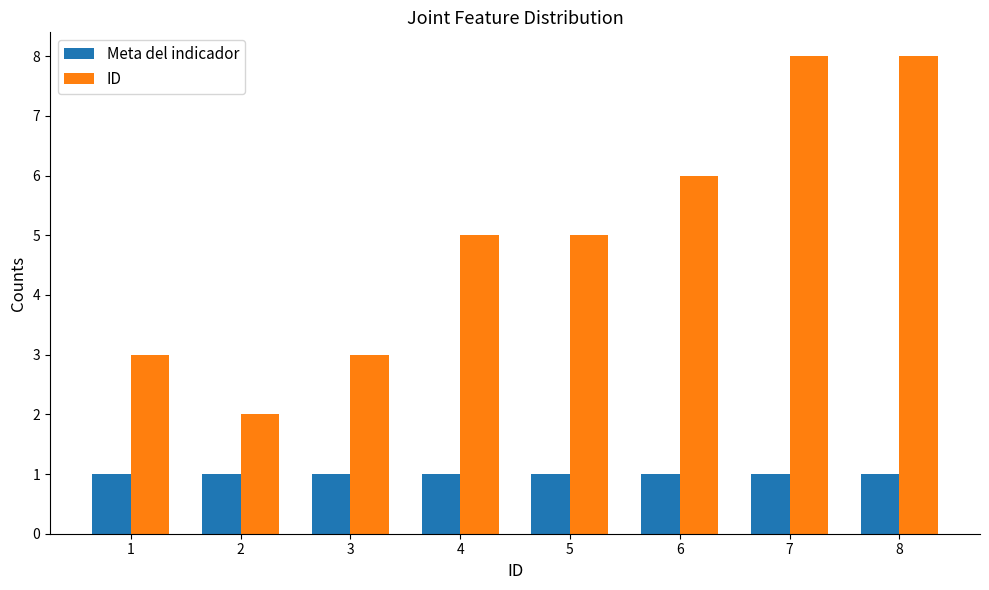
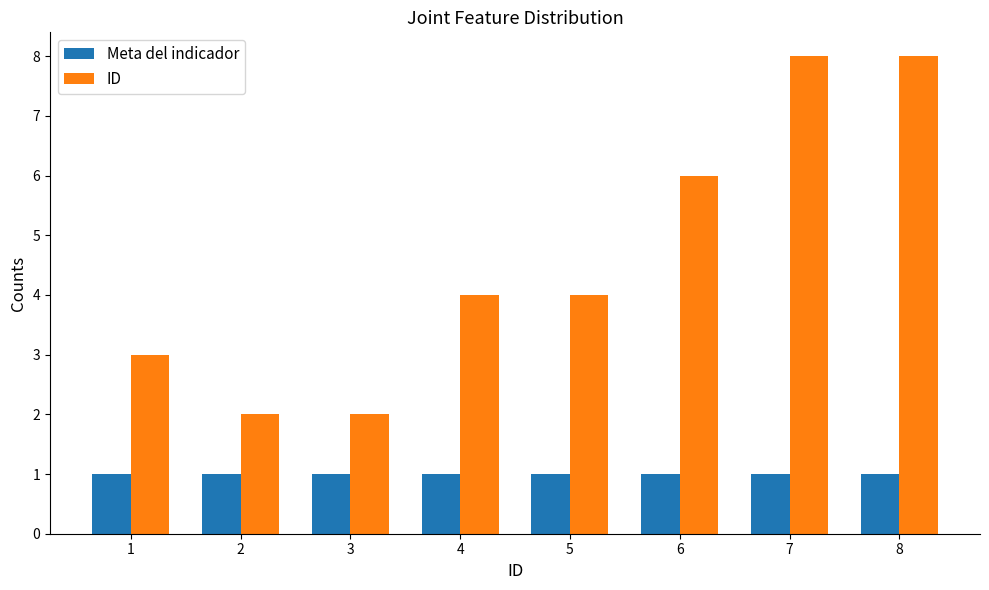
ID, 3: 3 -> 2
ID, 4: 5 -> 4
ID, 5: 5 -> 4
